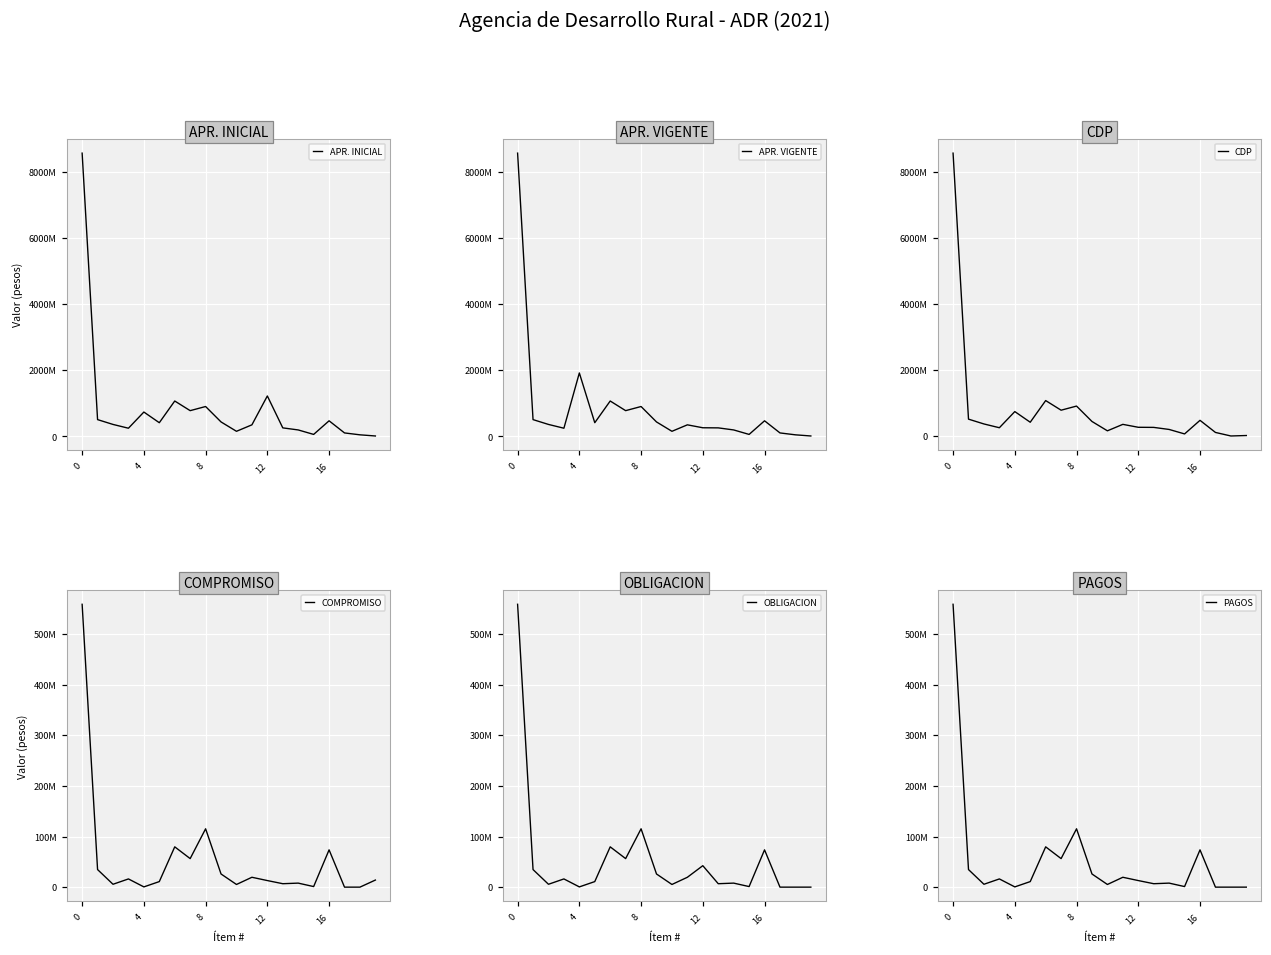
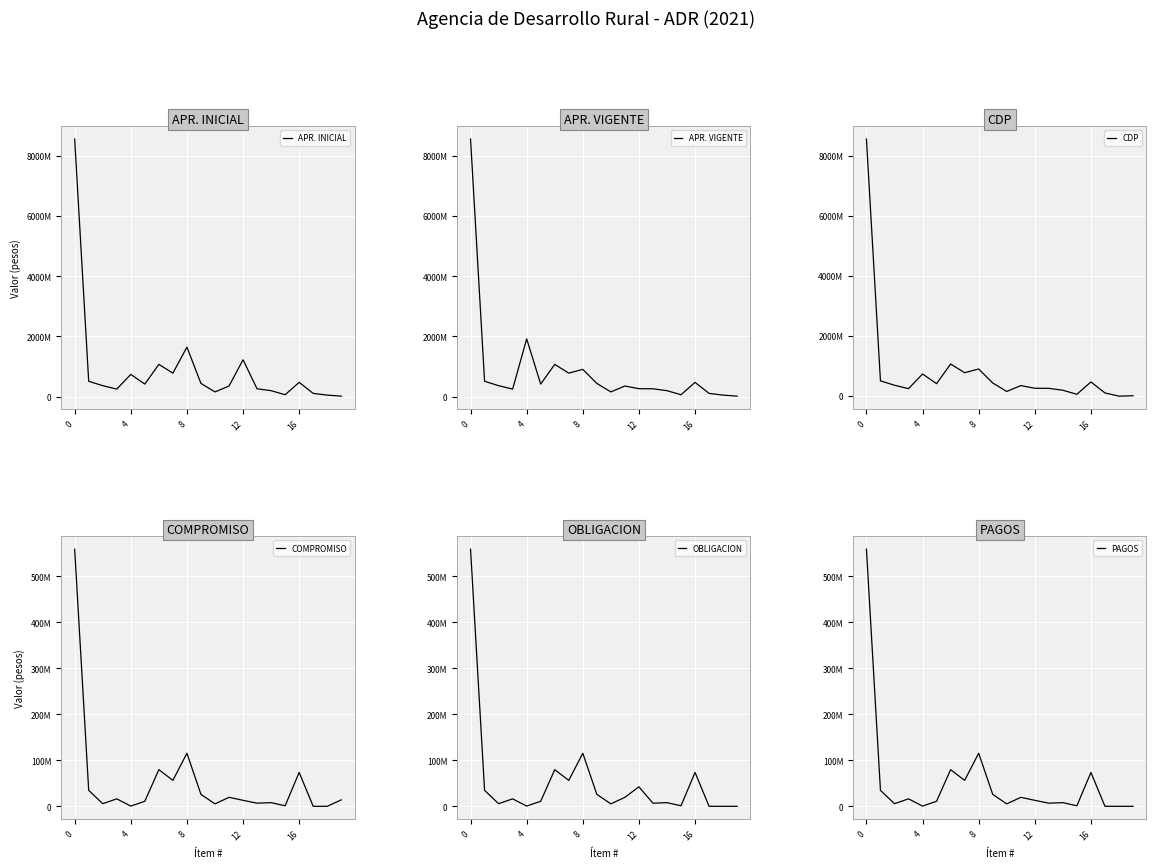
APR. INICIAL, 8: 900000000 -> 1600000000
